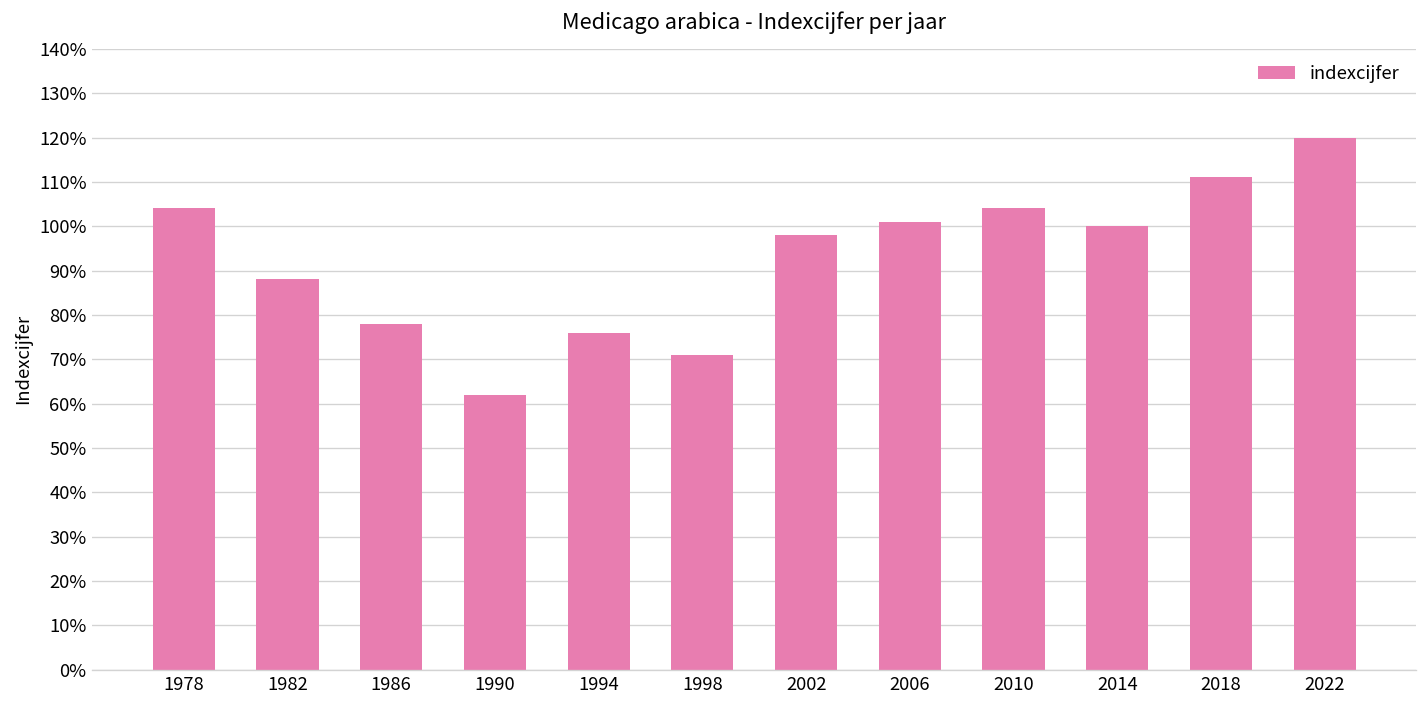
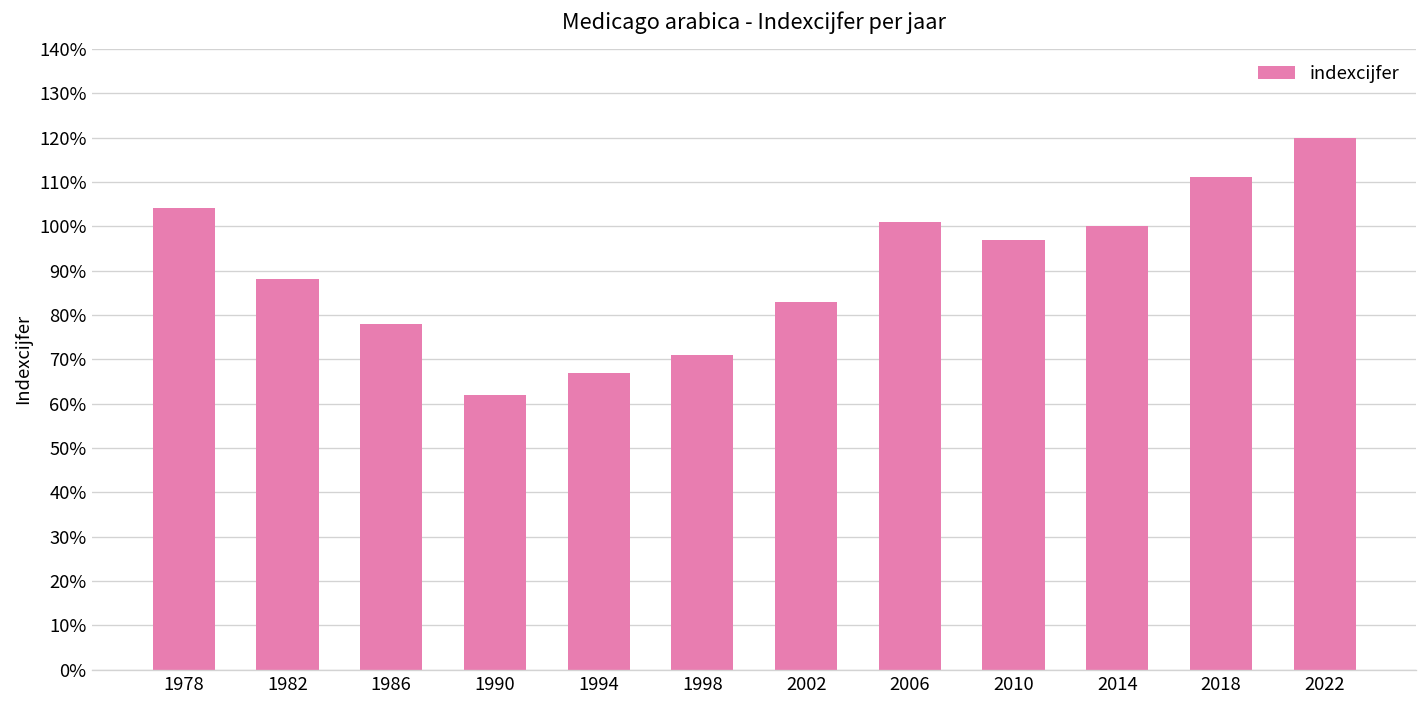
1994: 76% -> 67%
2002: 98% -> 83%
2010: 104% -> 97%
